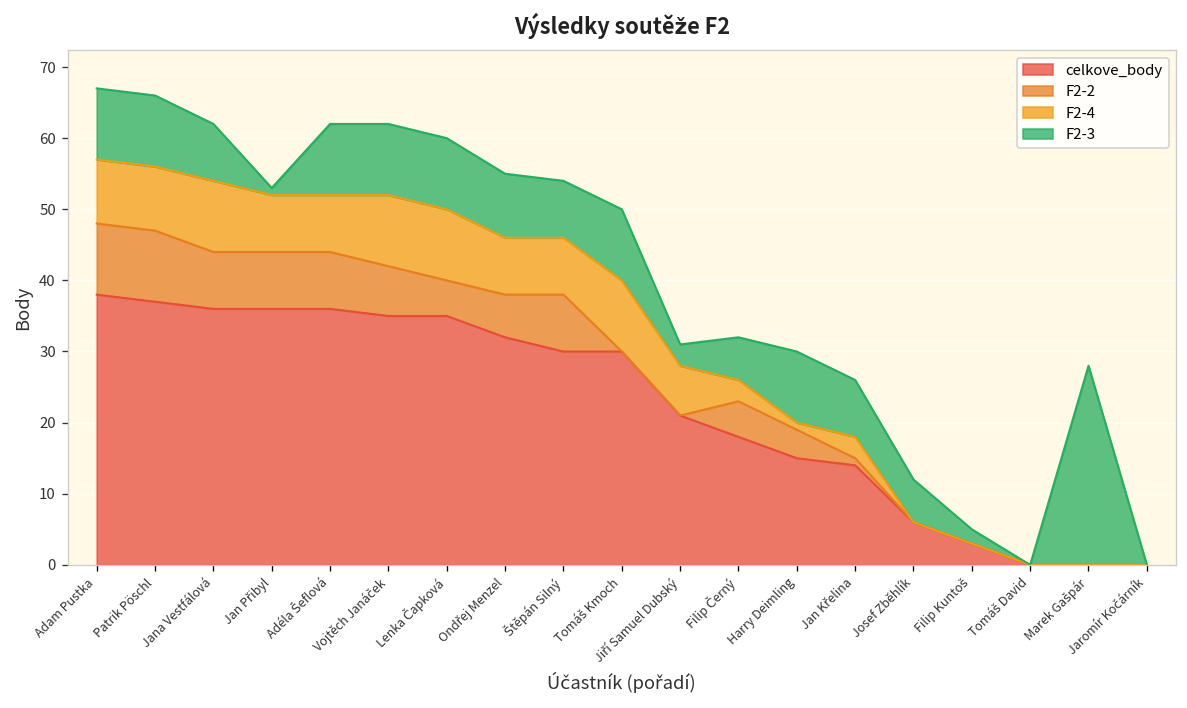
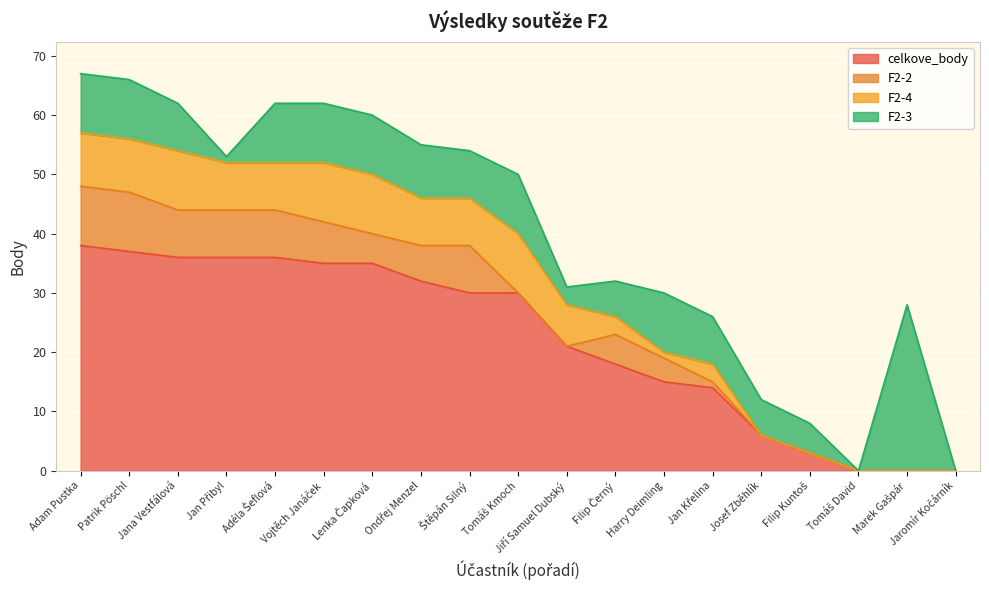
F2-3, Filip Kuntoš: 2 -> 5
